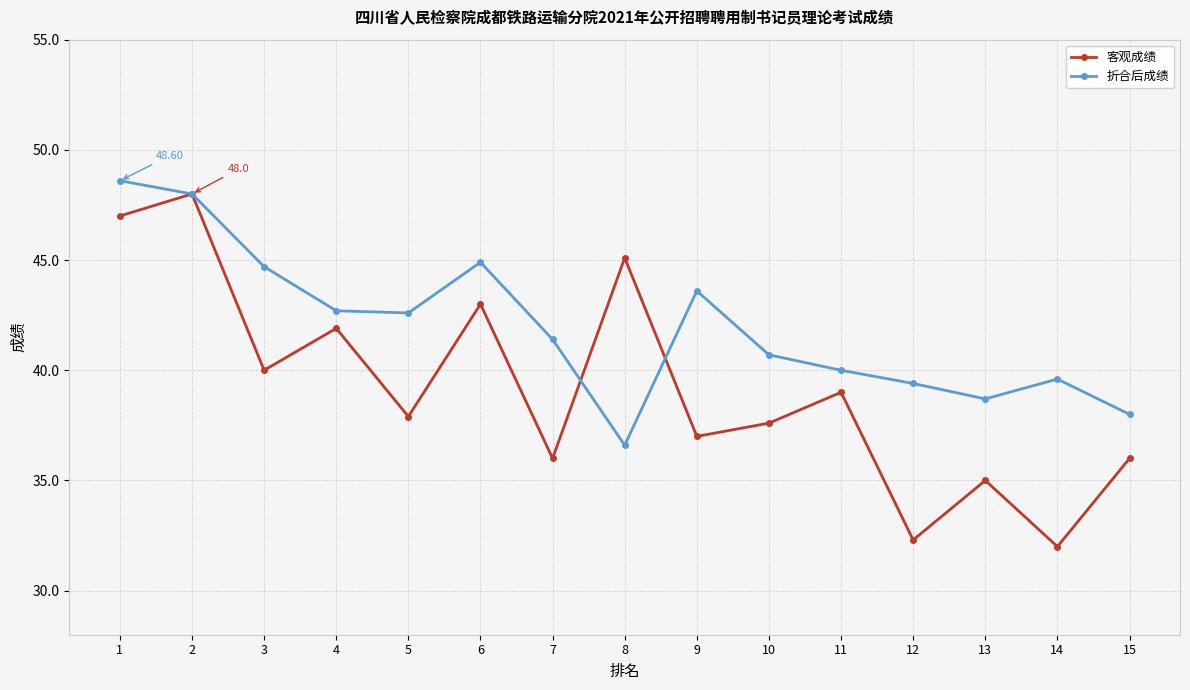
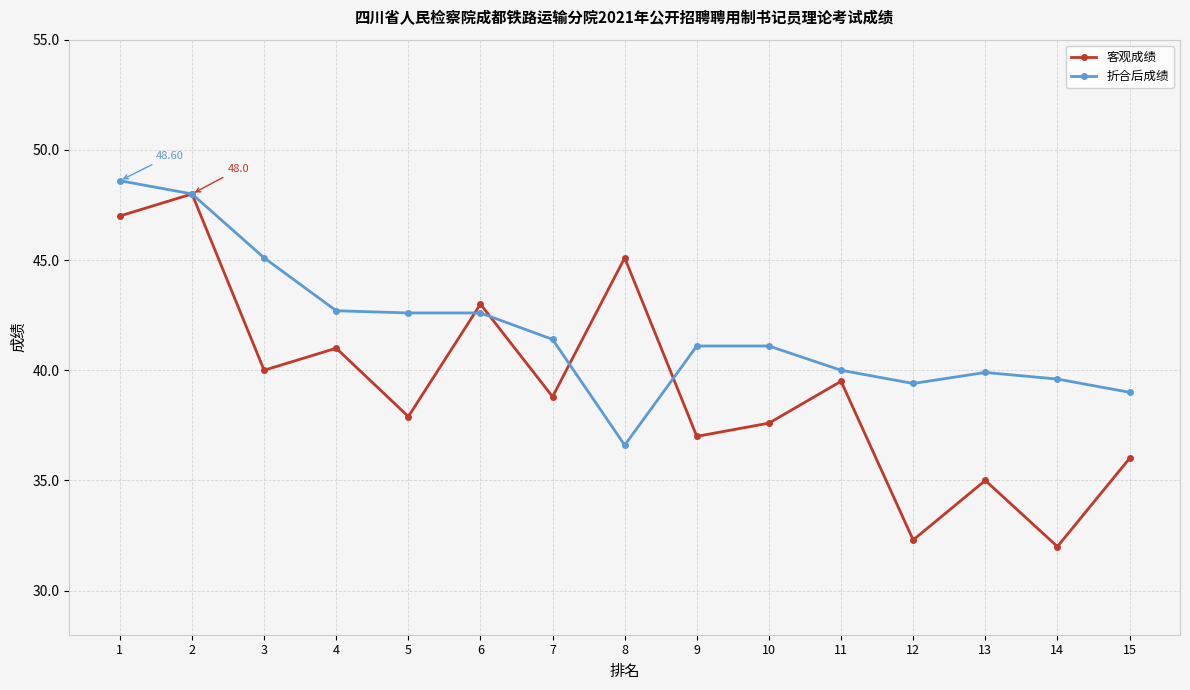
折合后成绩, 3: 44.7 -> 45.1
客观成绩, 4: 41.9 -> 41.0
折合后成绩, 6: 44.9 -> 42.6
客观成绩, 7: 36.0 -> 38.8
折合后成绩, 9: 43.6 -> 41.1
折合后成绩, 10: 40.7 -> 41.1
客观成绩, 11: 39.0 -> 39.5
折合后成绩, 13: 38.7 -> 39.9
折合后成绩, 15: 38 -> 39
